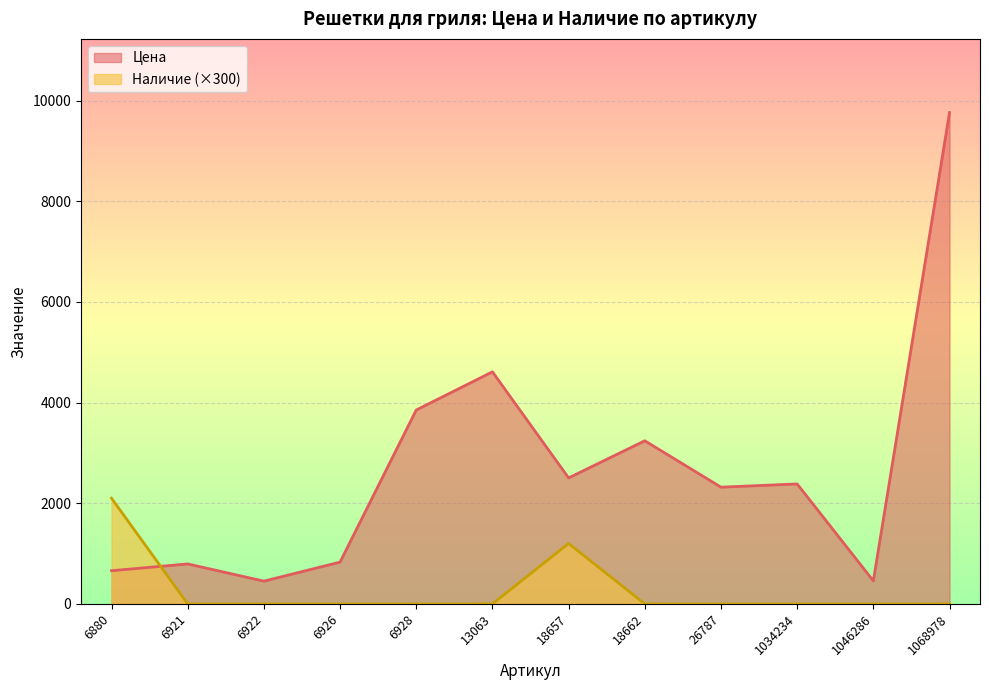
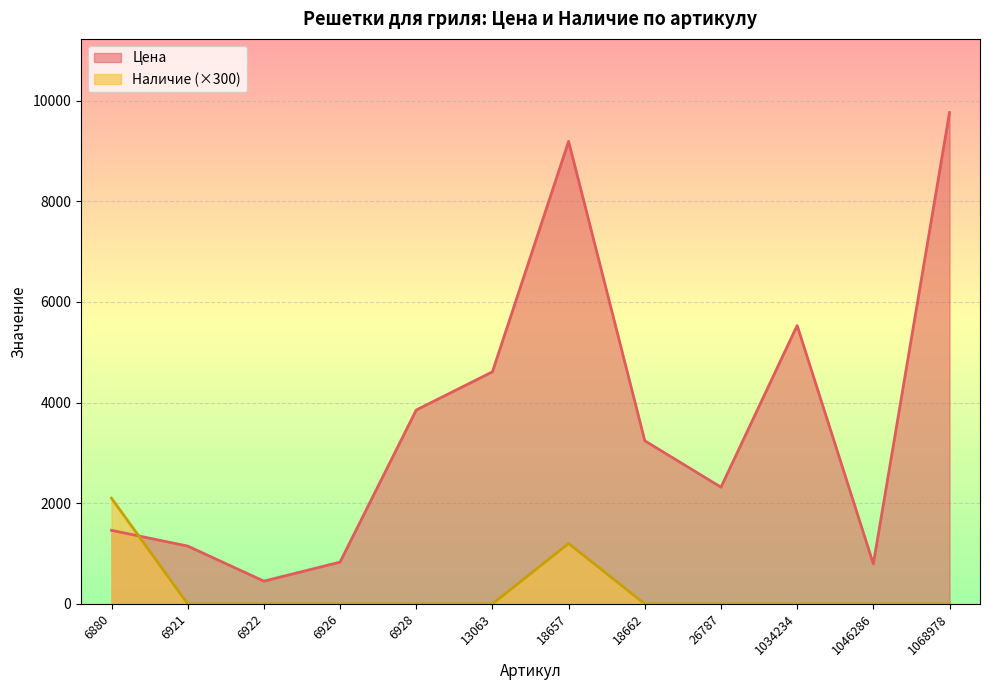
Цена, 6880: 700 -> 1500
Цена, 6921: 800 -> 1100
Цена, 18657: 2500 -> 9200
Цена, 1034234: 2400 -> 5500
Цена, 1046286: 500 -> 800
